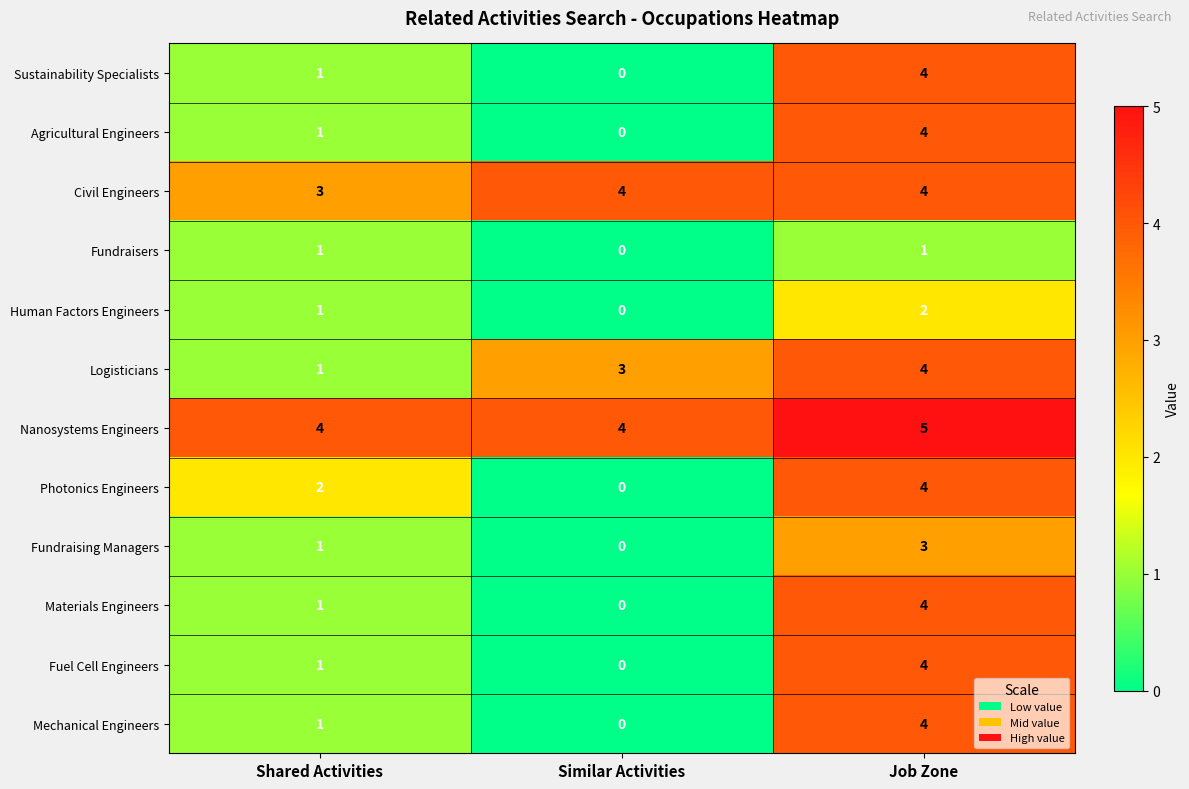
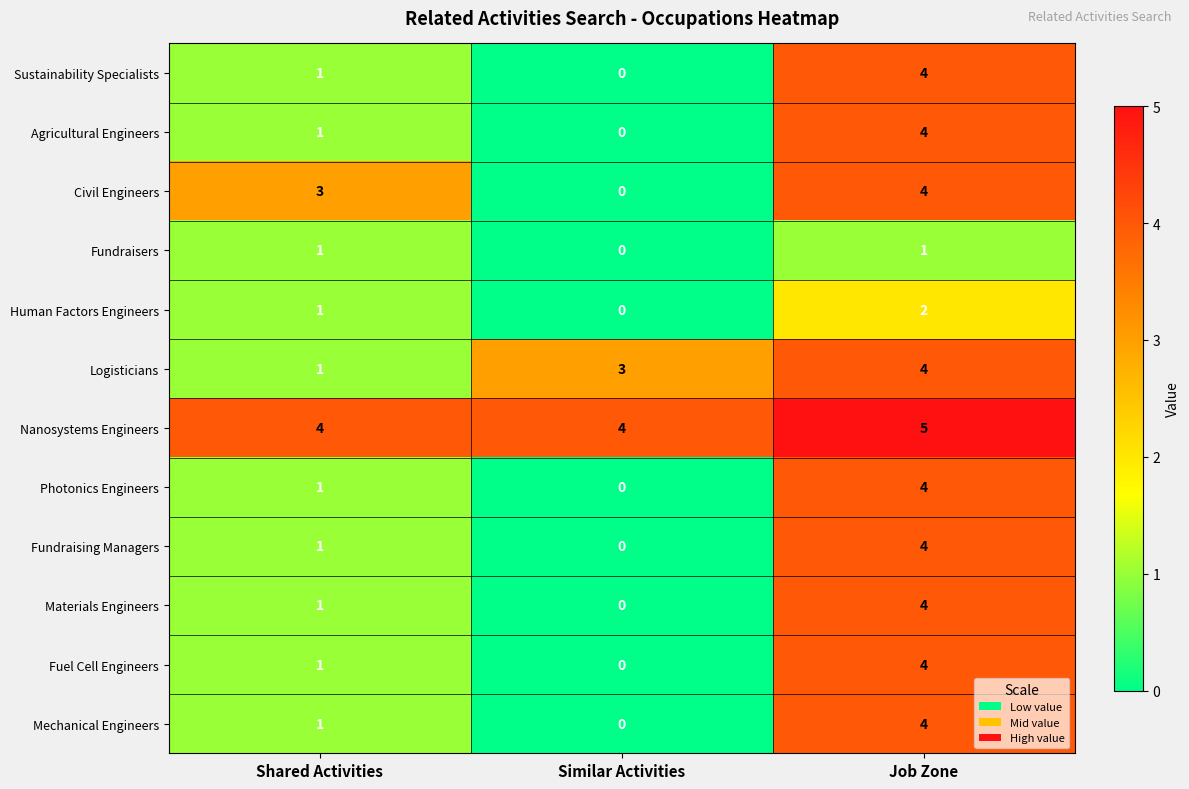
Civil Engineers, Similar Activities: 4 -> 0
Photonics Engineers, Shared Activities: 2 -> 1
Fundraising Managers, Job Zone: 3 -> 4
